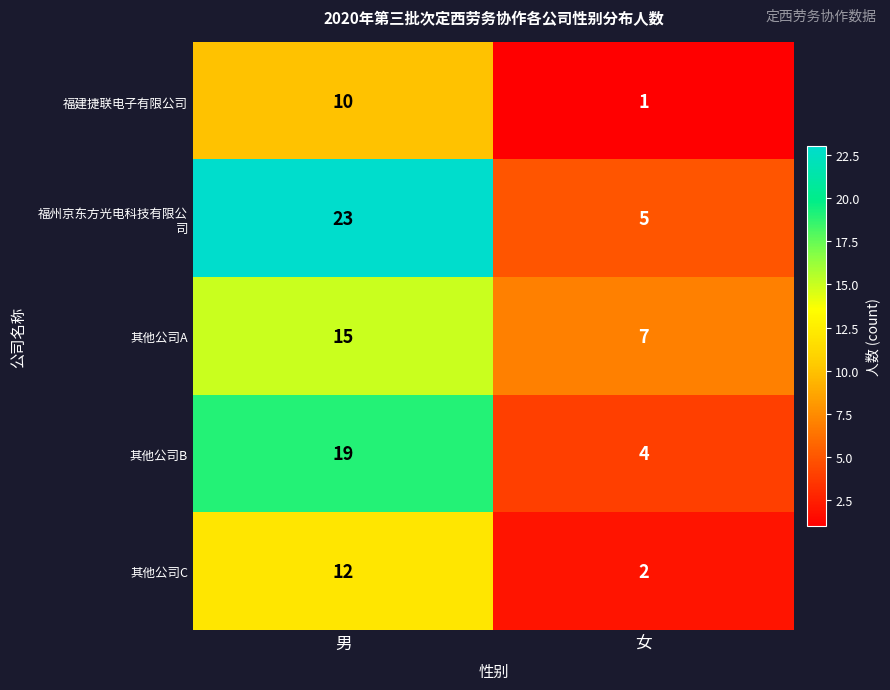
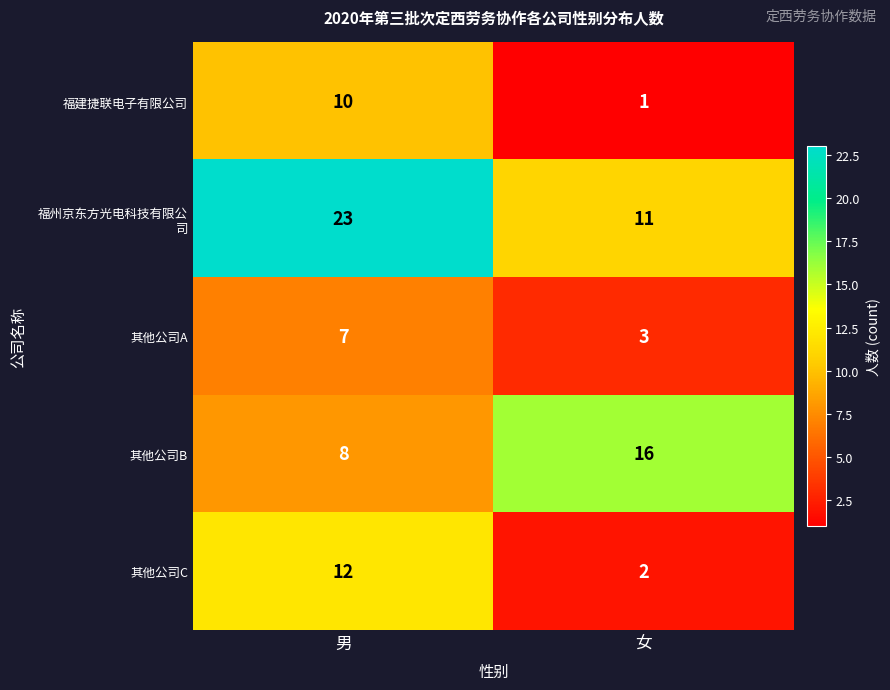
福州京东方光电科技有限公 司, 女: 5 -> 11
其他公司A, 男: 15 -> 7
其他公司A, 女: 7 -> 3
其他公司B, 男: 19 -> 8
其他公司B, 女: 4 -> 16
